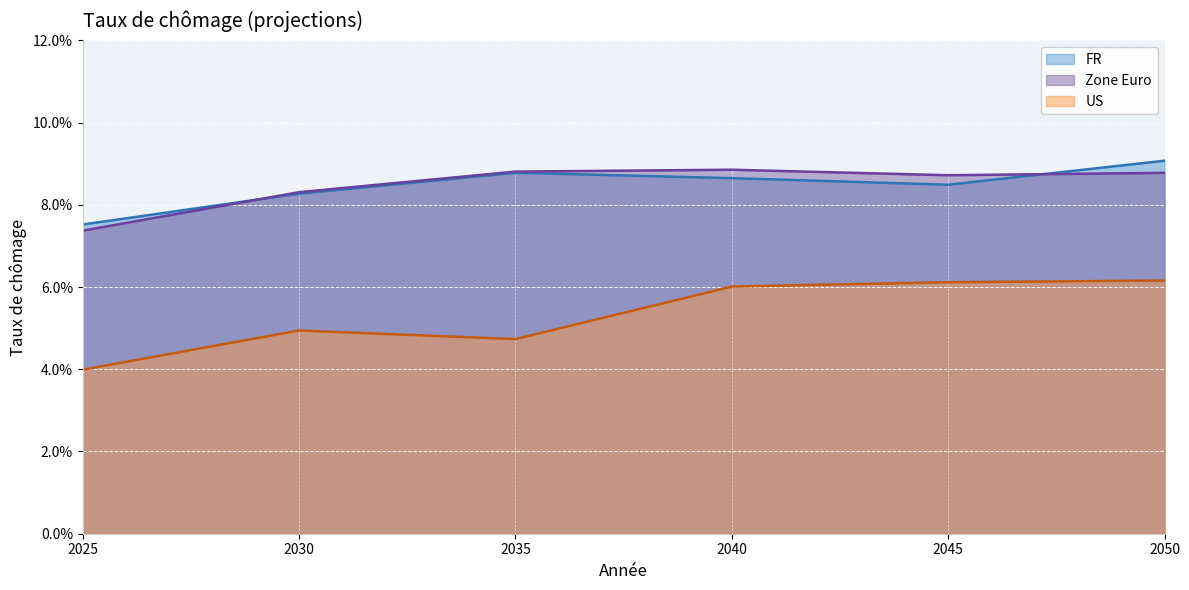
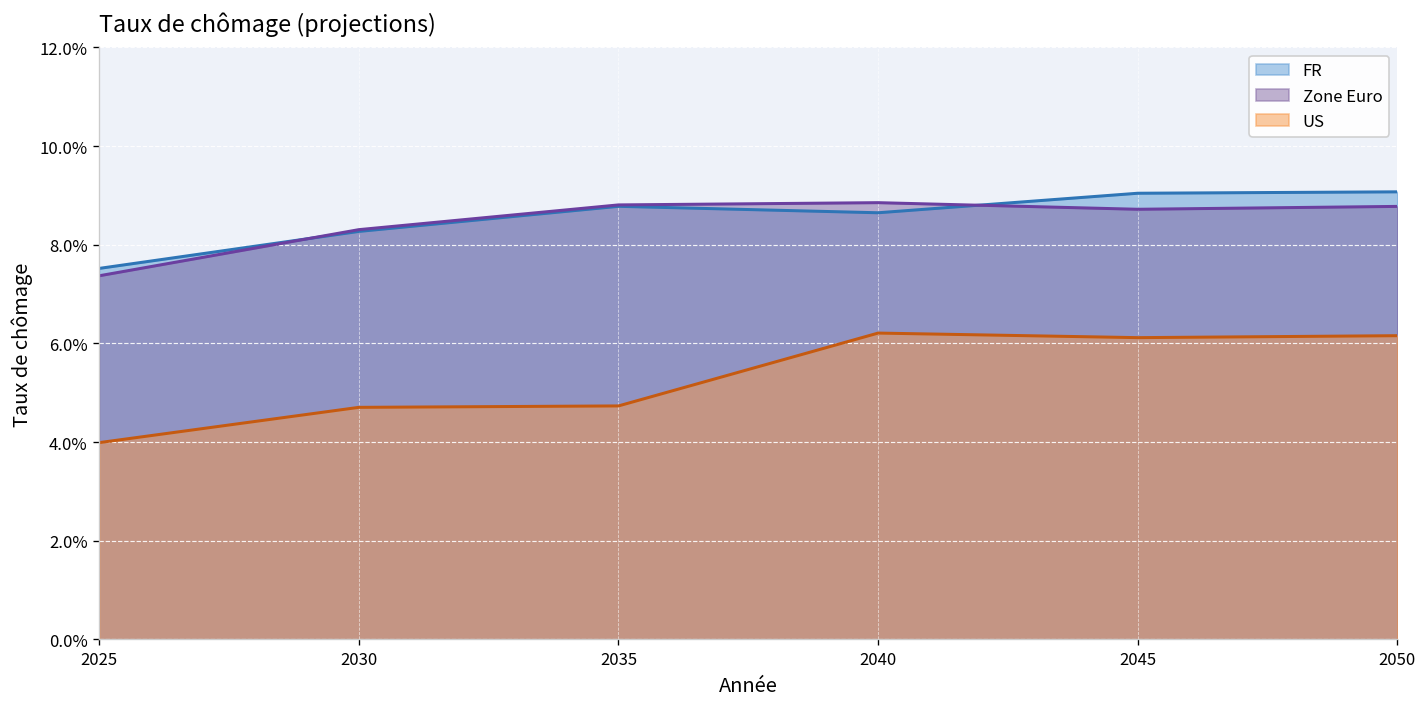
US, 2030: 4.9% -> 4.7%
US, 2040: 6.0% -> 6.2%
FR, 2045: 8.5% -> 9.0%
